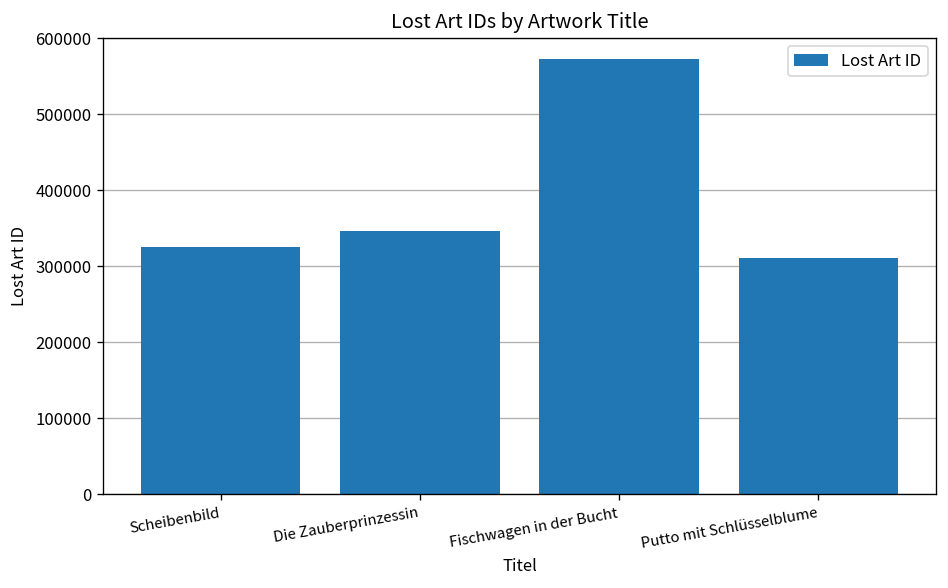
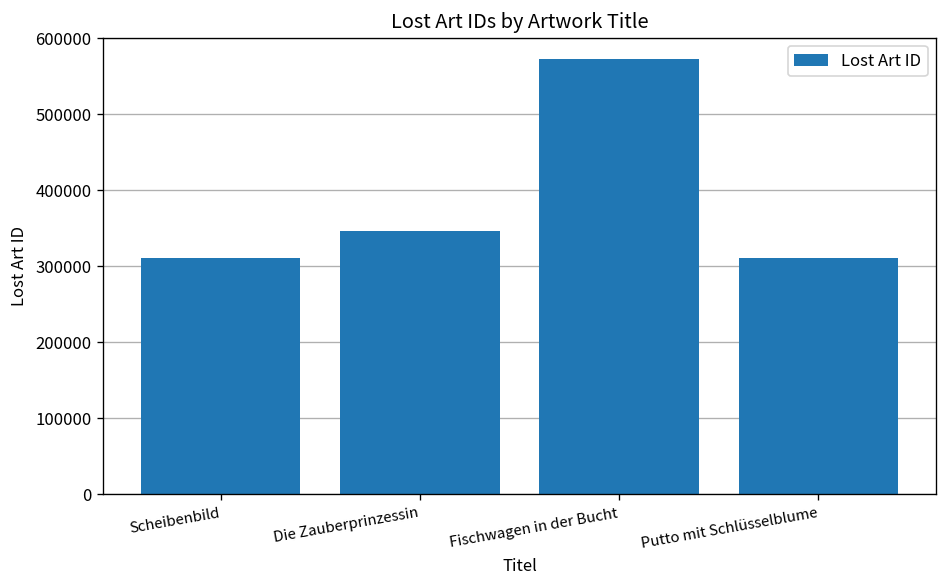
Scheibenbild: 320000 -> 310000
